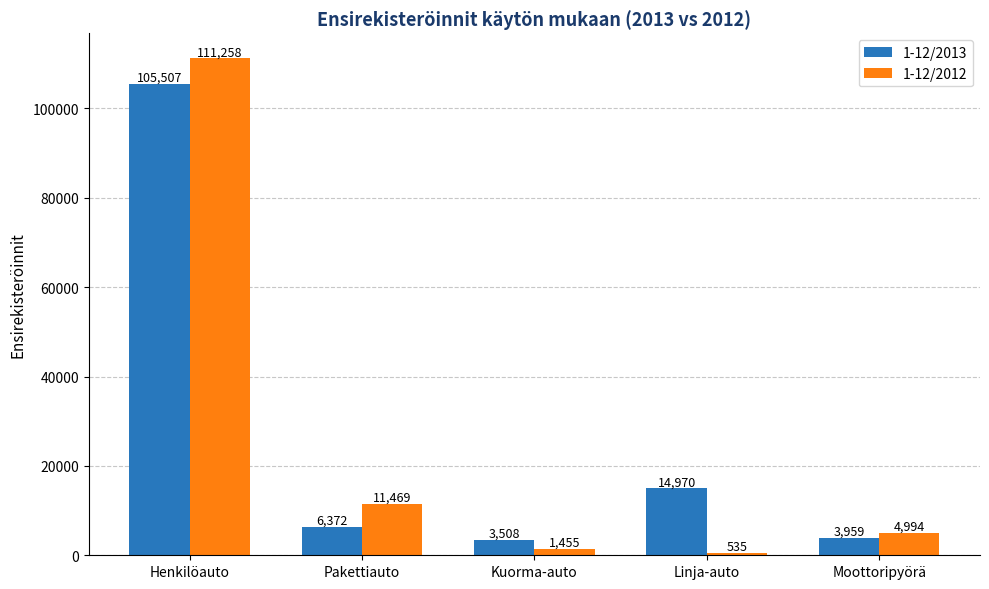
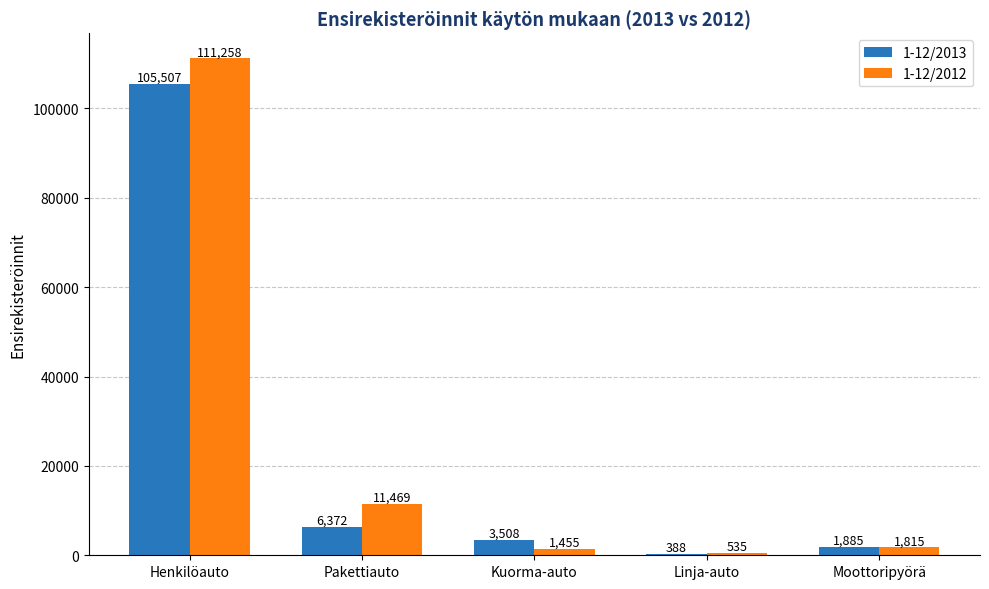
1-12/2013, Linja-auto: 14,970 -> 388
1-12/2013, Moottoripyörä: 3,959 -> 1,885
1-12/2012, Moottoripyörä: 4,994 -> 1,815
